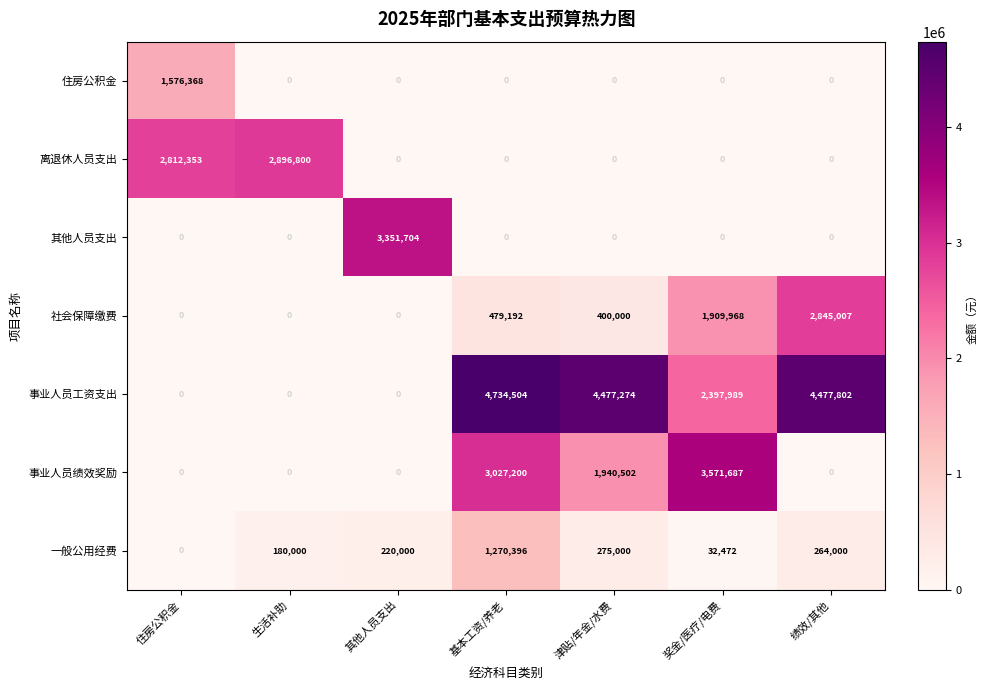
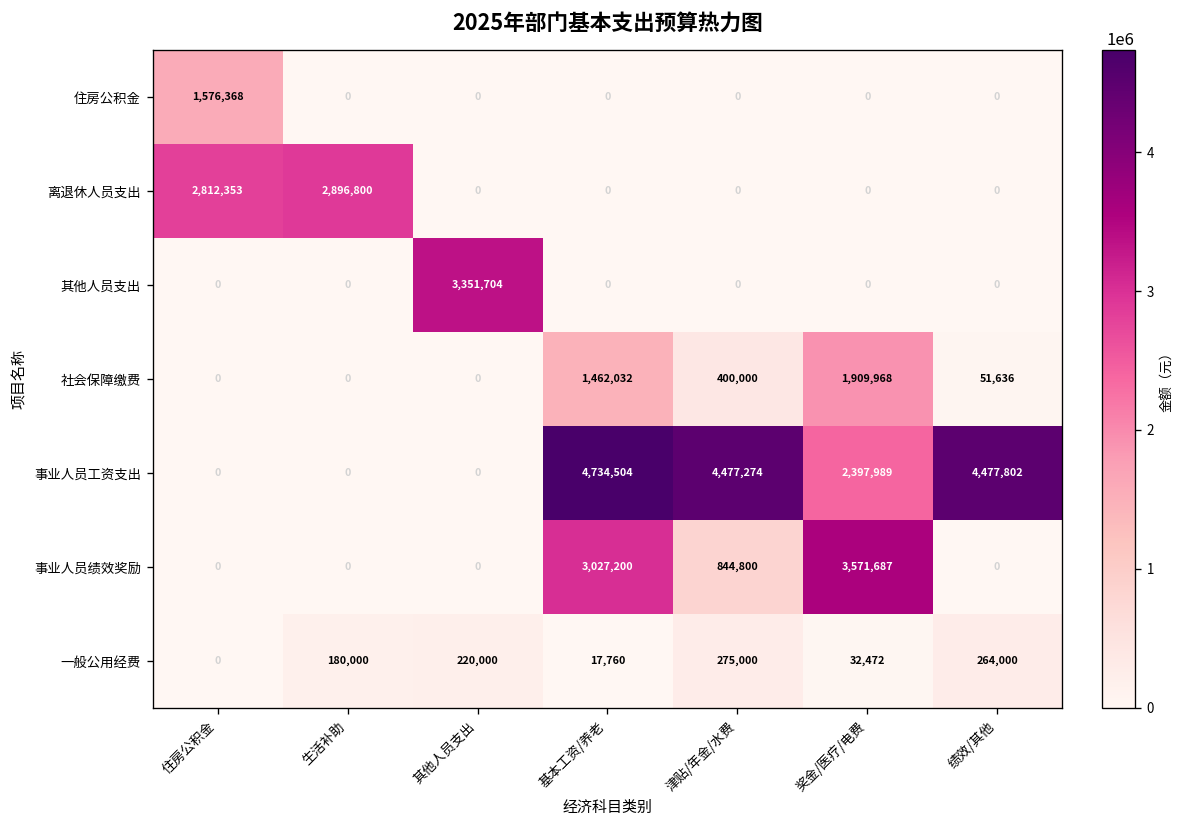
社会保障缴费, 基本工资/养老: 479,192 -> 1,462,032
社会保障缴费, 绩效/其他: 2,845,007 -> 51,636
事业人员绩效奖励, 津贴/年金/水费: 1,940,502 -> 844,800
一般公用经费, 基本工资/养老: 1,270,396 -> 17,760
